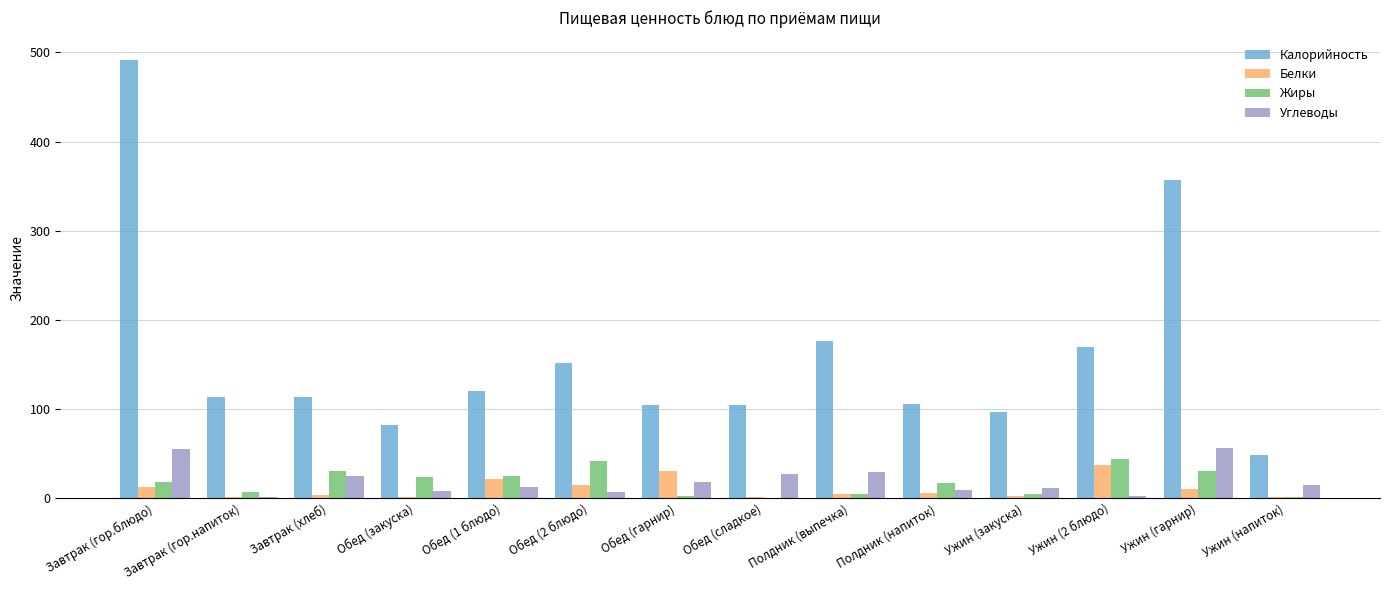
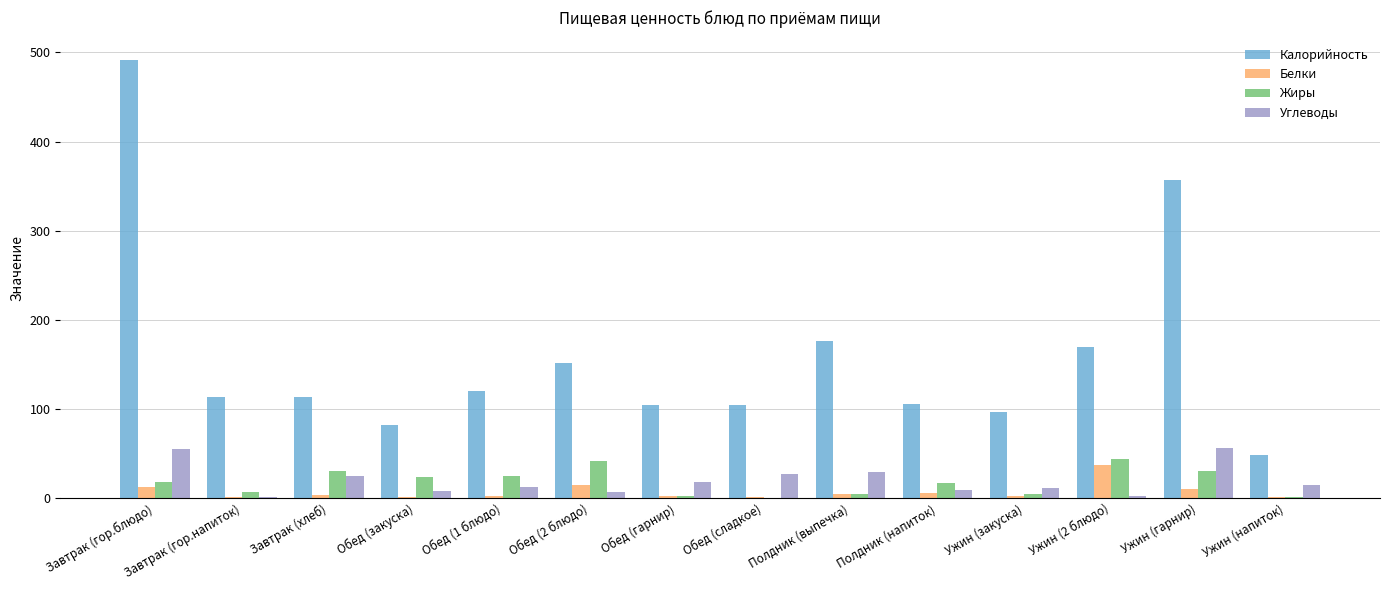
Белки, Обед (1 блюдо): 20 -> 0
Белки, Обед (гарнир): 30 -> 0
